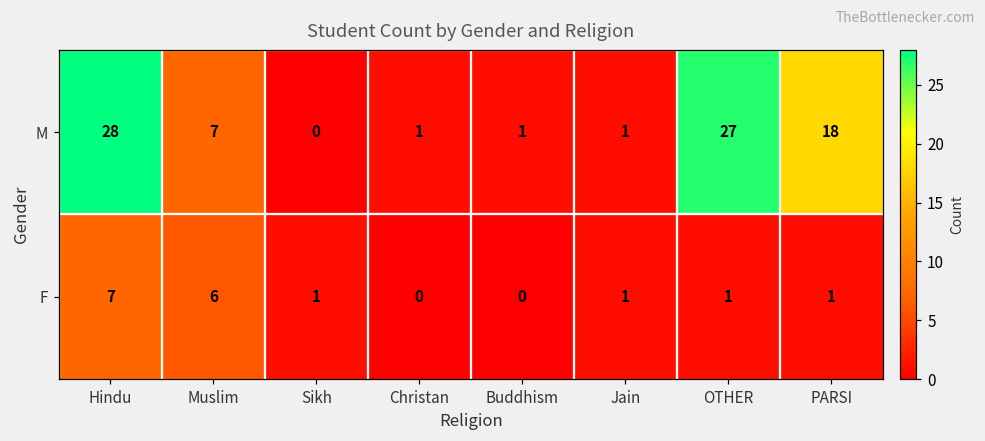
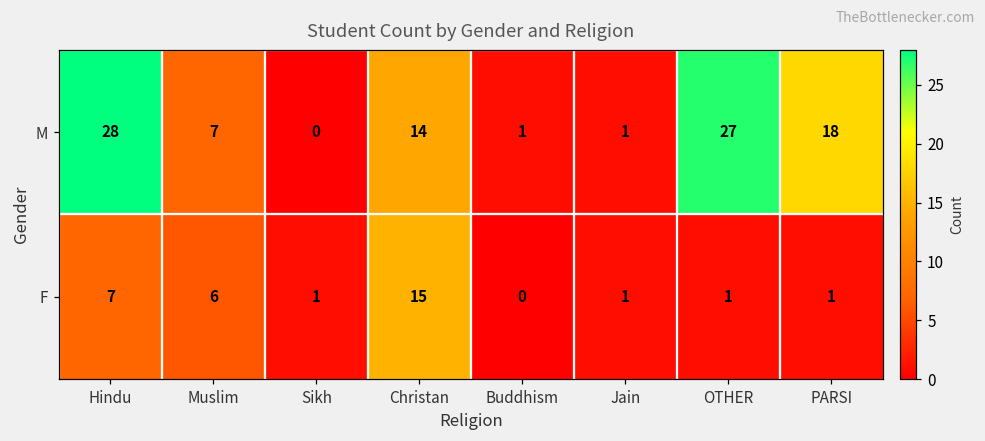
M, Christan: 1 -> 14
F, Christan: 0 -> 15
